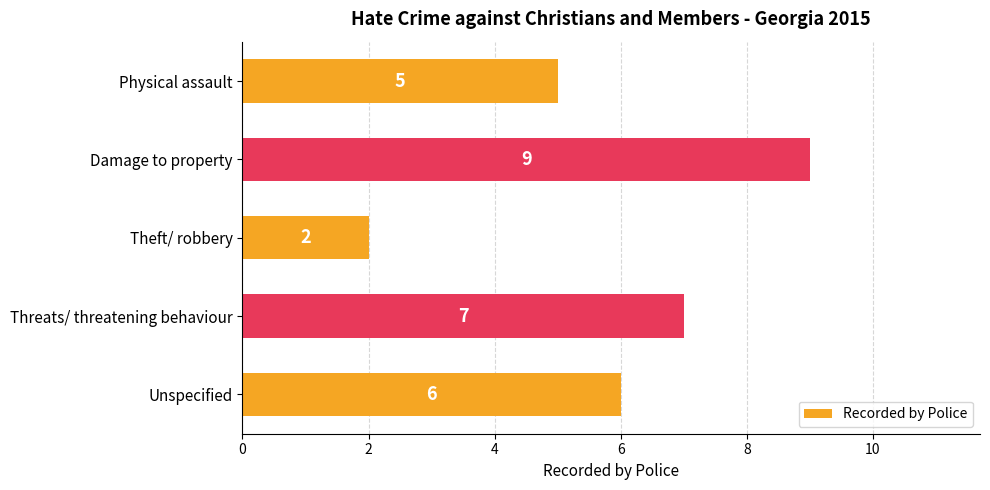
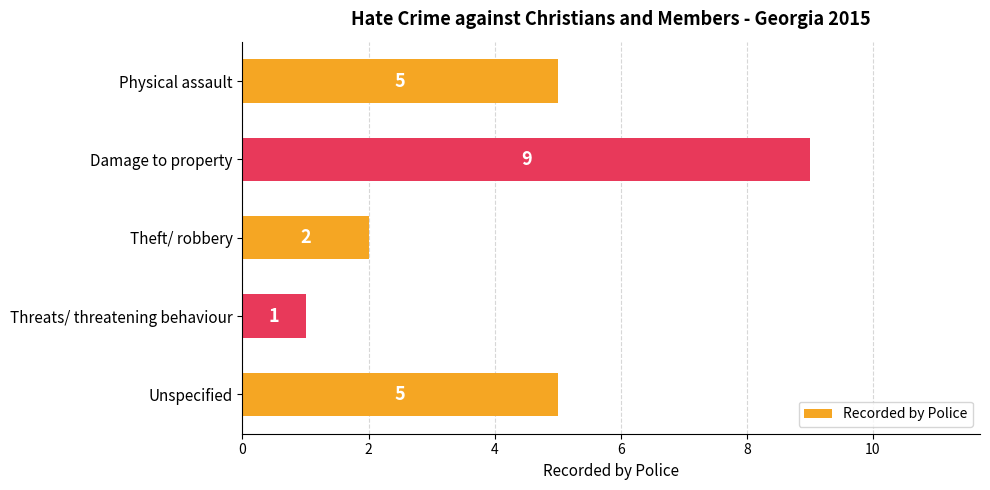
Threats/ threatening behaviour: 7 -> 1
Unspecified: 6 -> 5
